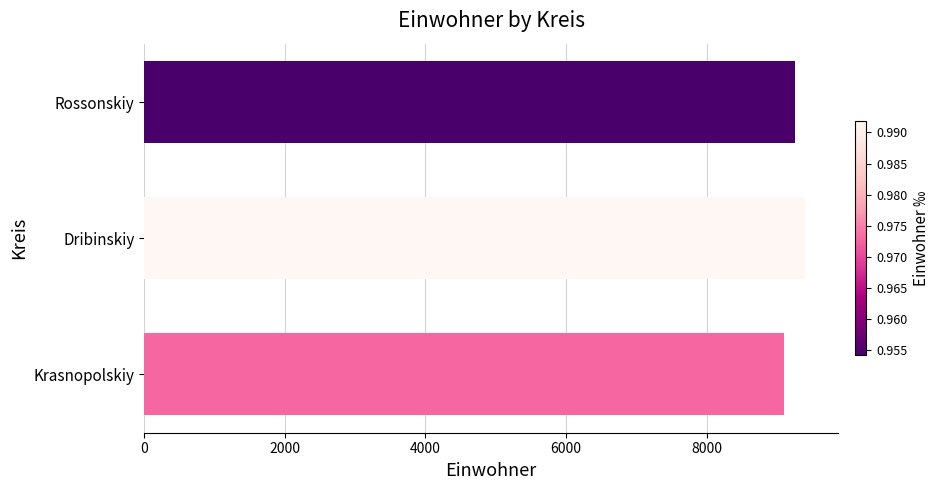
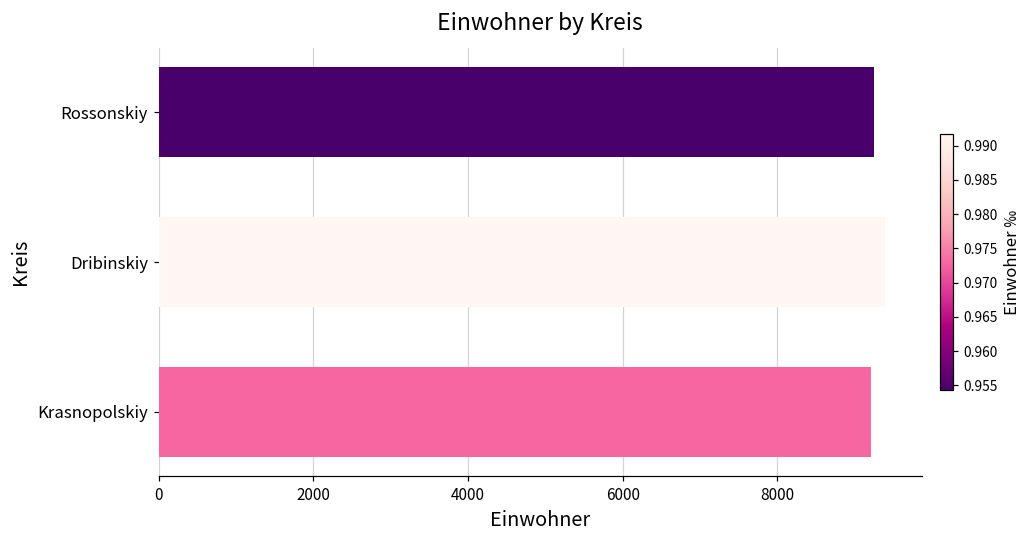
Krasnopolskiy: 9100 -> 9200
